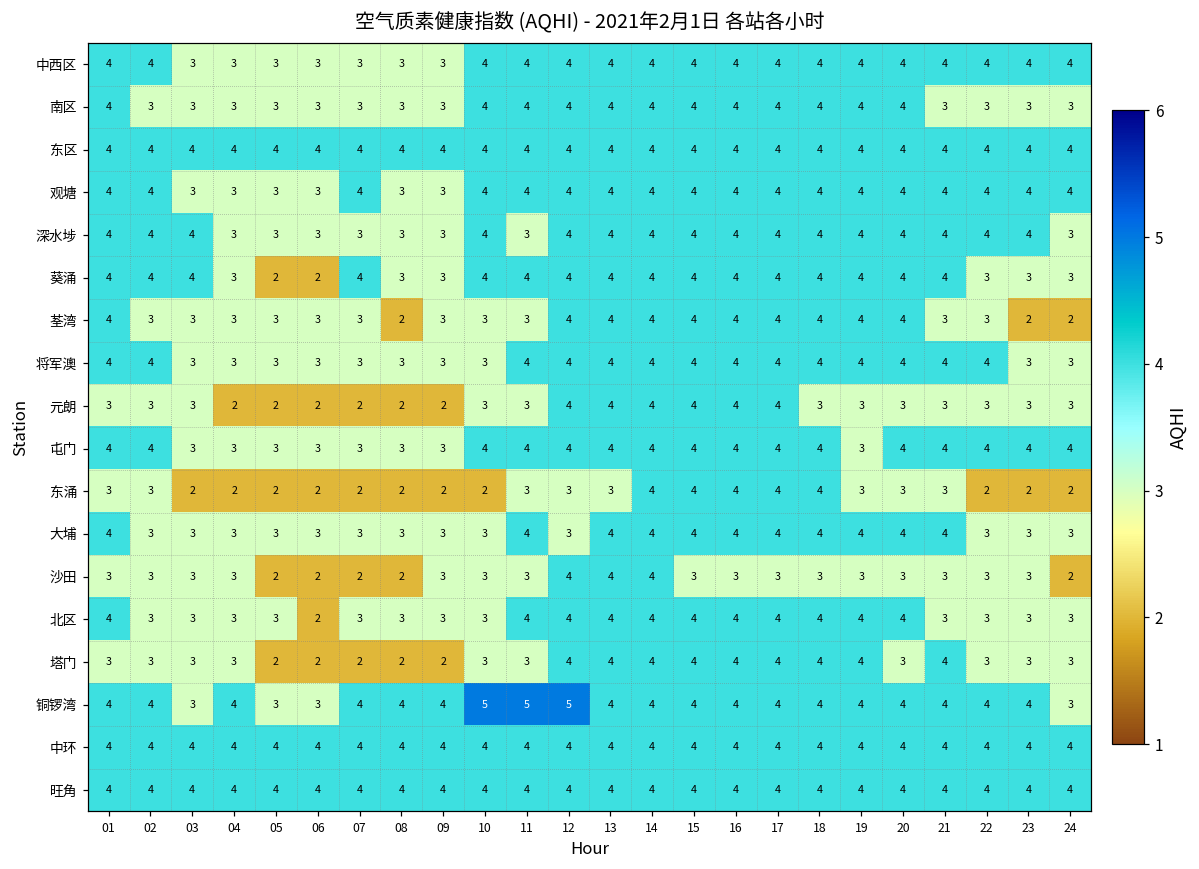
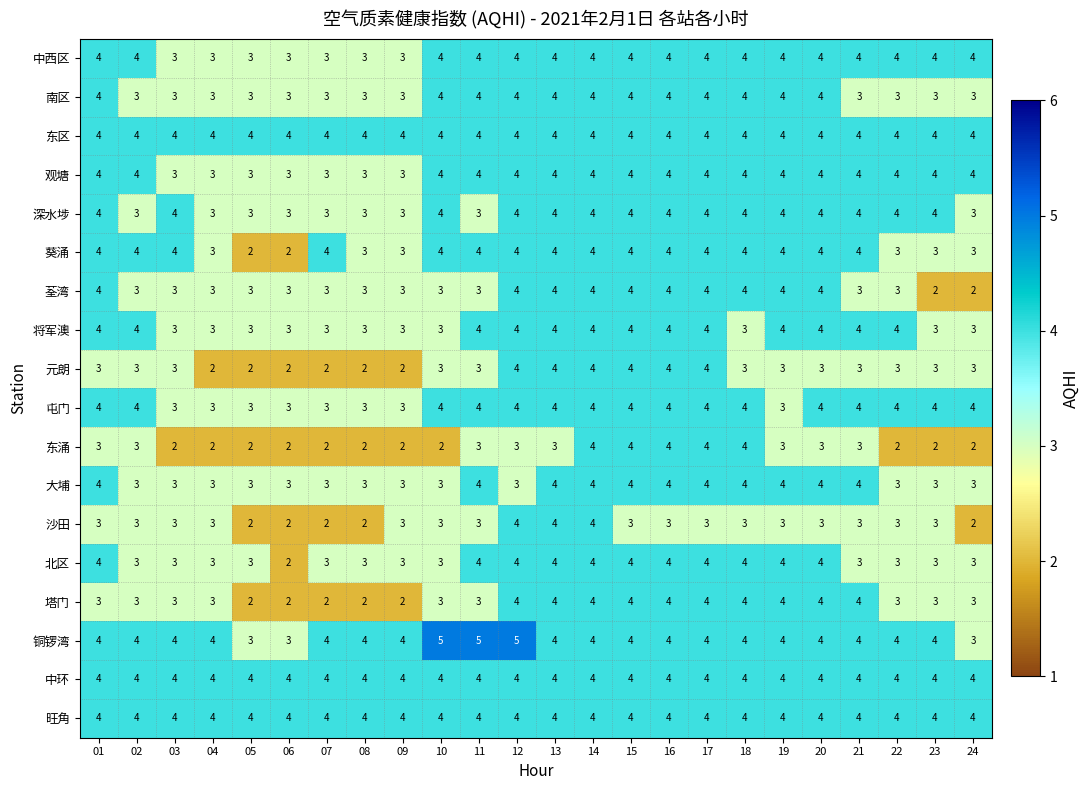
观塘, 07: 4 -> 3
深水埗, 02: 4 -> 3
荃湾, 08: 2 -> 3
将军澳, 18: 4 -> 3
塔门, 20: 3 -> 4
铜锣湾, 03: 3 -> 4
